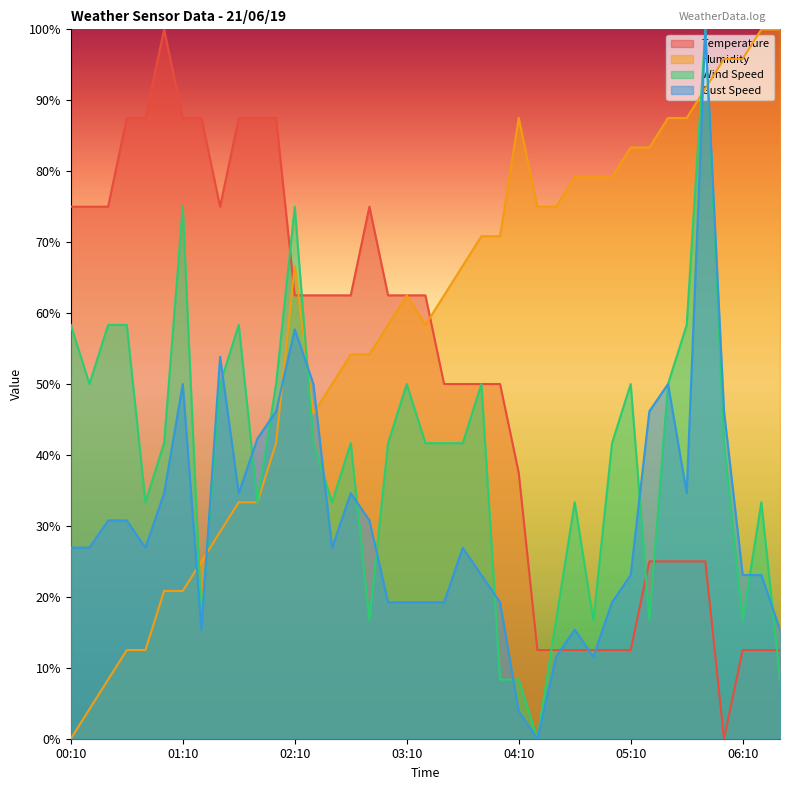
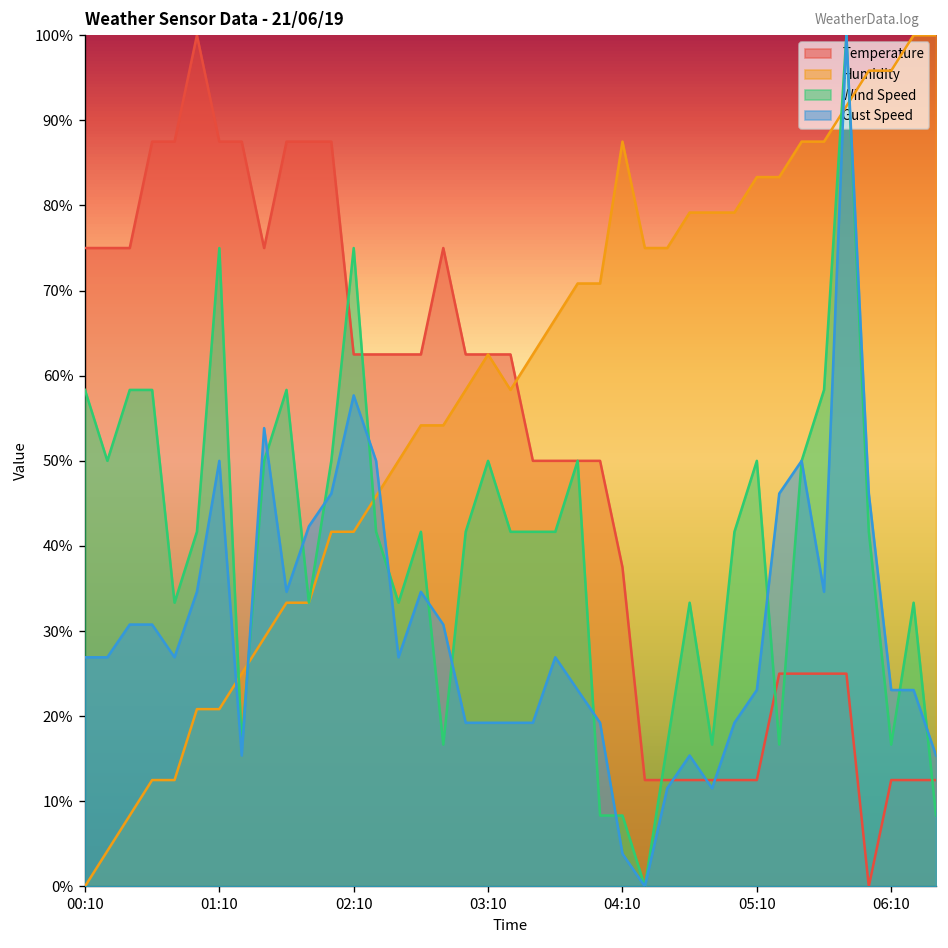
Humidity, 02:10: 67% -> 42%
